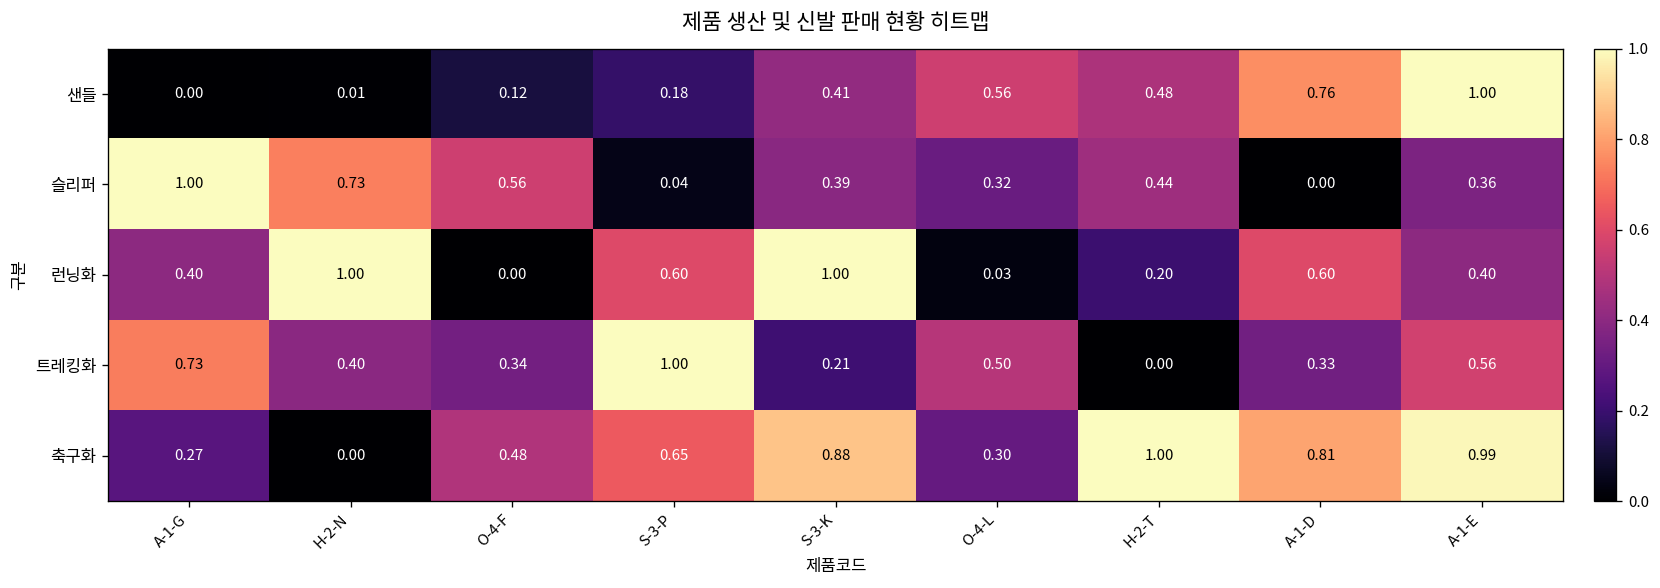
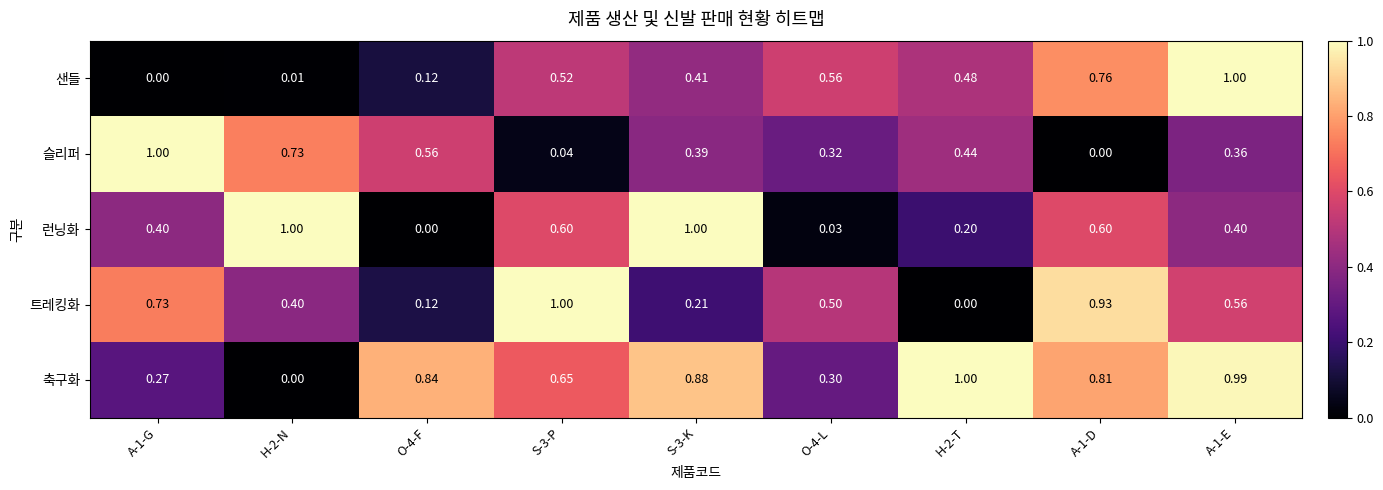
샌들, S-3-P: 0.18 -> 0.52
트레킹화, O-4-F: 0.34 -> 0.12
트레킹화, A-1-D: 0.33 -> 0.93
축구화, O-4-F: 0.48 -> 0.84
